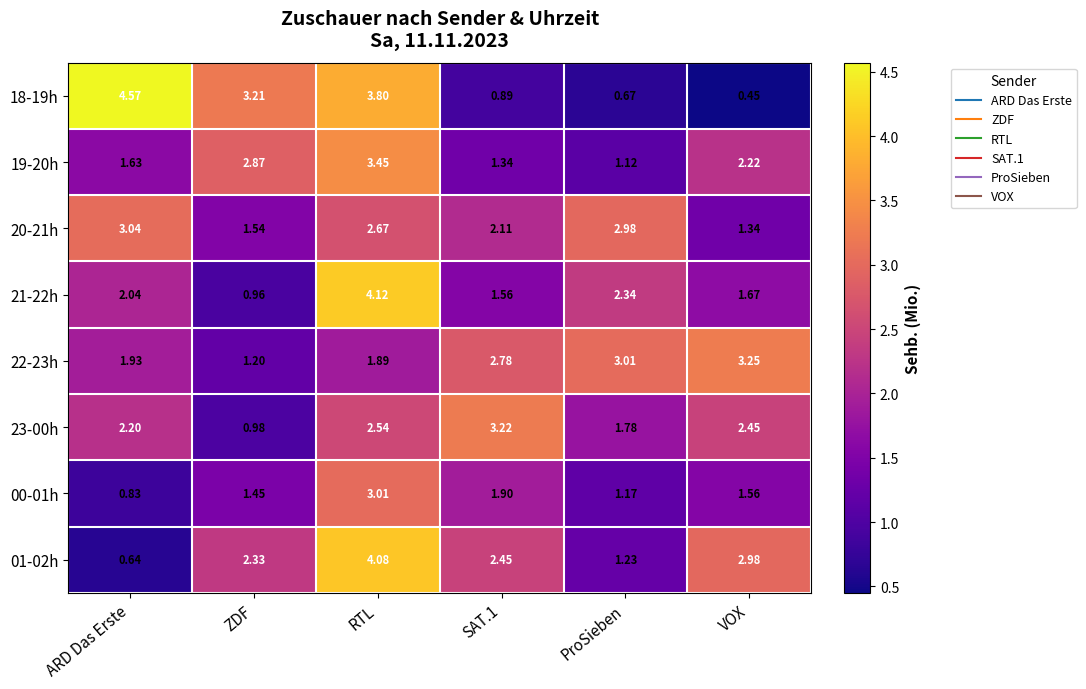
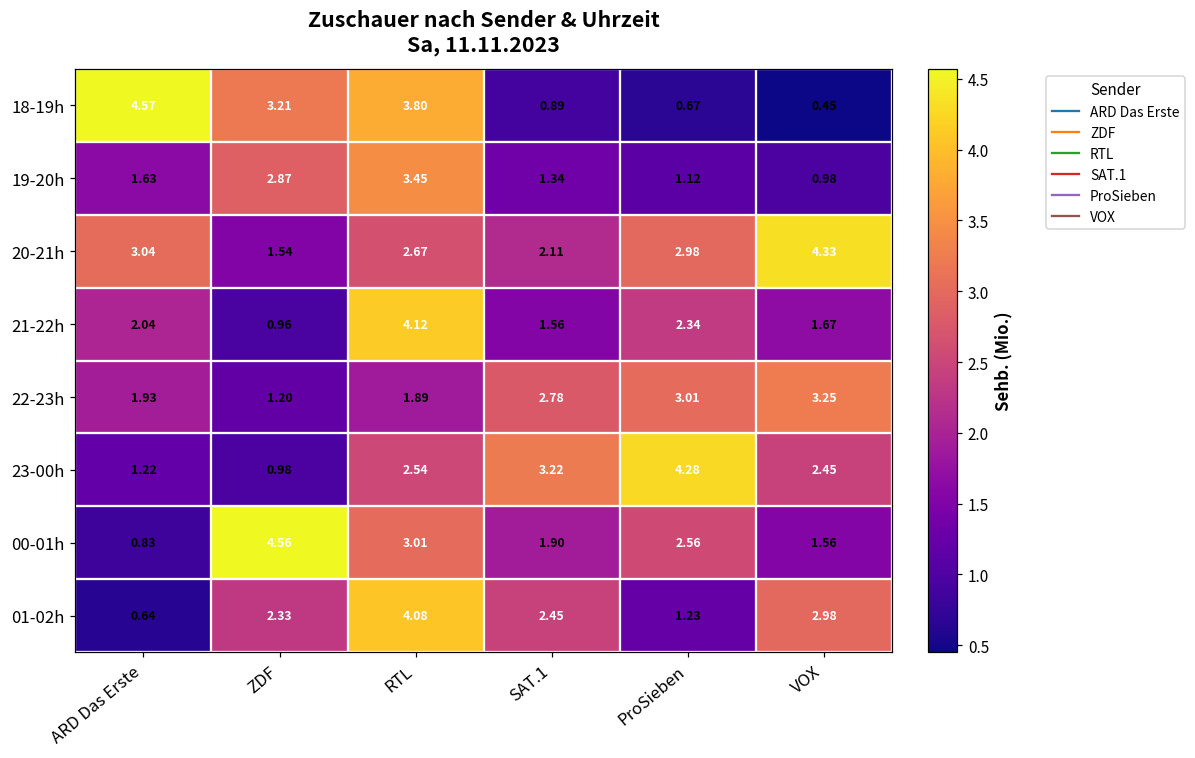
19-20h, VOX: 2.22 -> 0.98
20-21h, VOX: 1.34 -> 4.33
23-00h, ARD Das Erste: 2.20 -> 1.22
23-00h, ProSieben: 1.78 -> 4.28
00-01h, ZDF: 1.45 -> 4.56
00-01h, ProSieben: 1.17 -> 2.56
